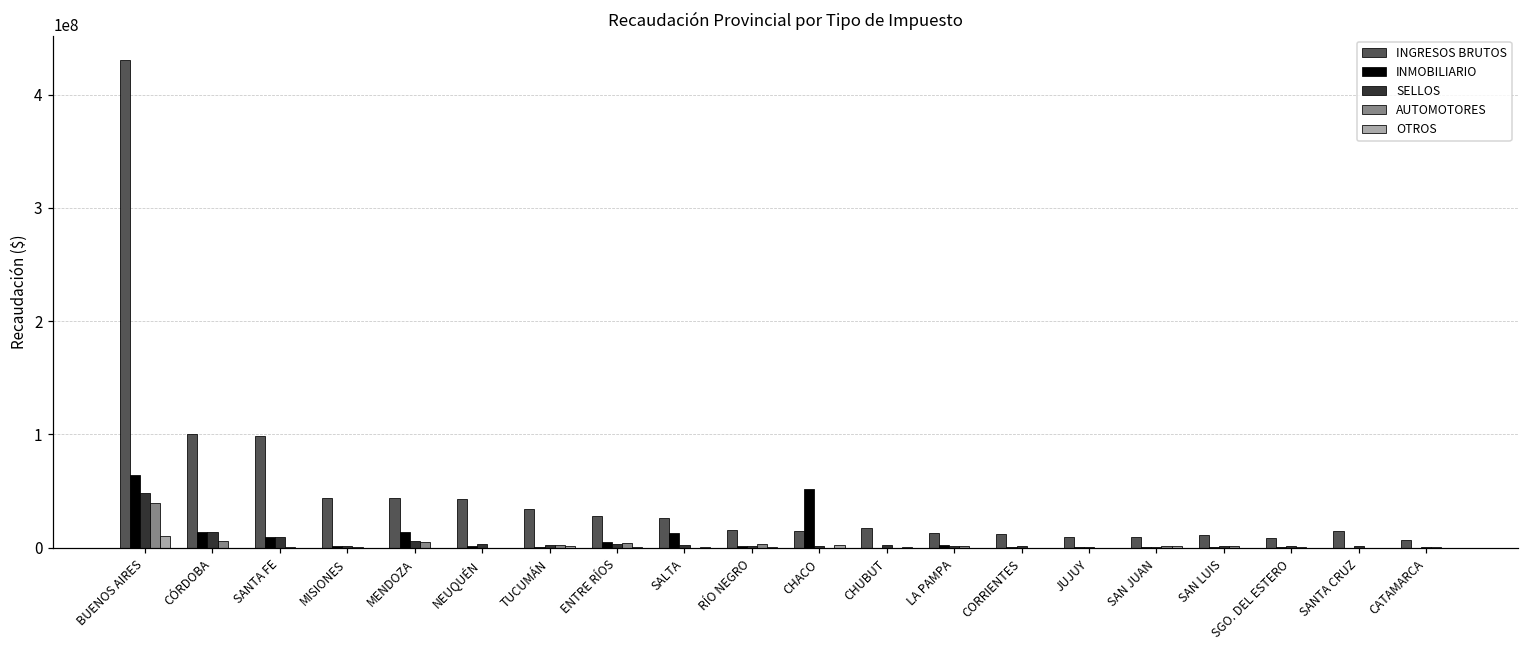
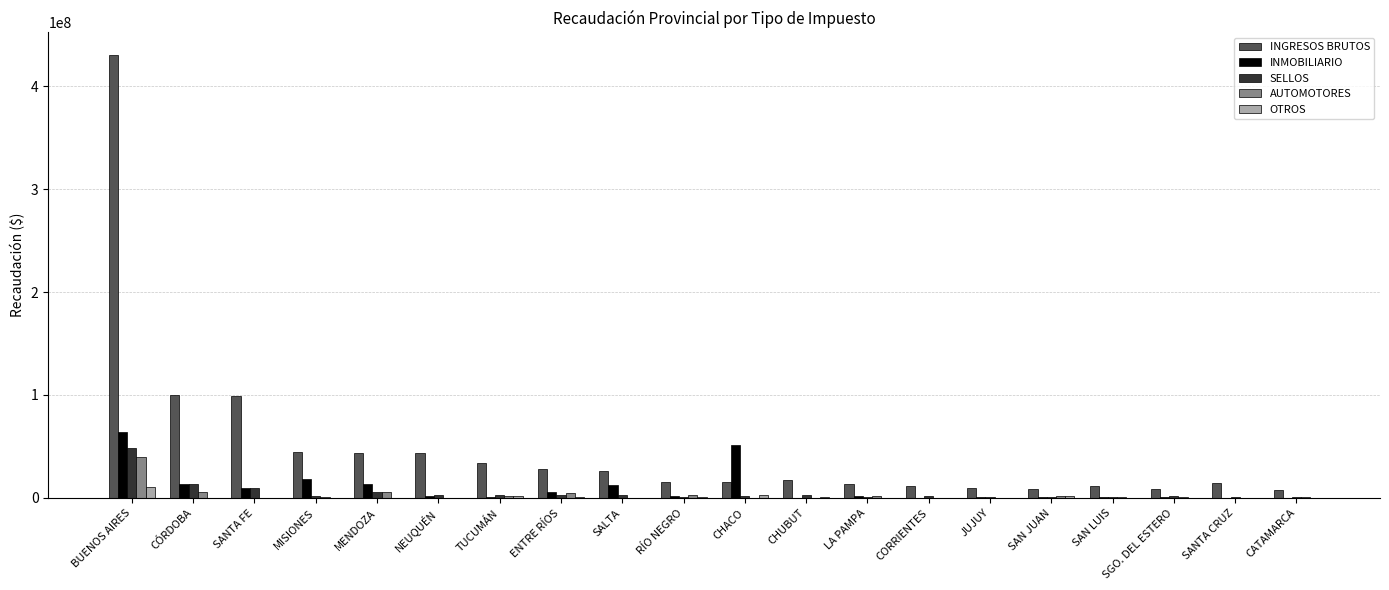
INMOBILIARIO, MISIONES: 1000000 -> 19000000
